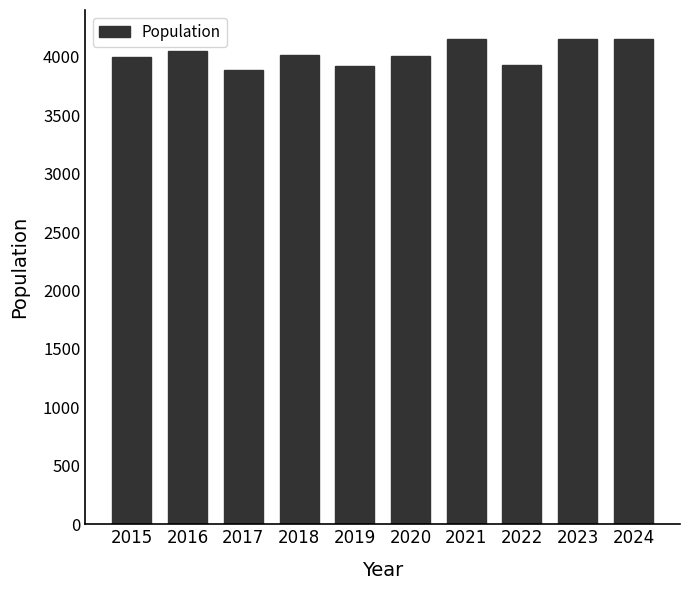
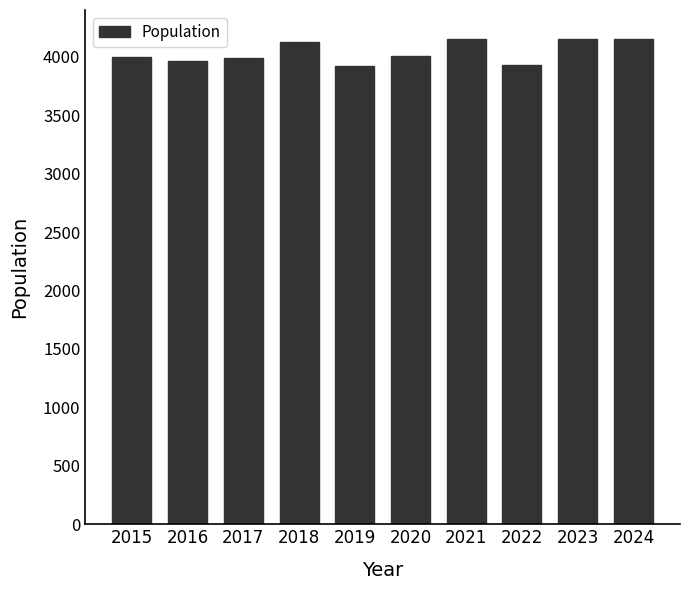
2016: 4050 -> 3960
2017: 3890 -> 3990
2018: 4020 -> 4130
